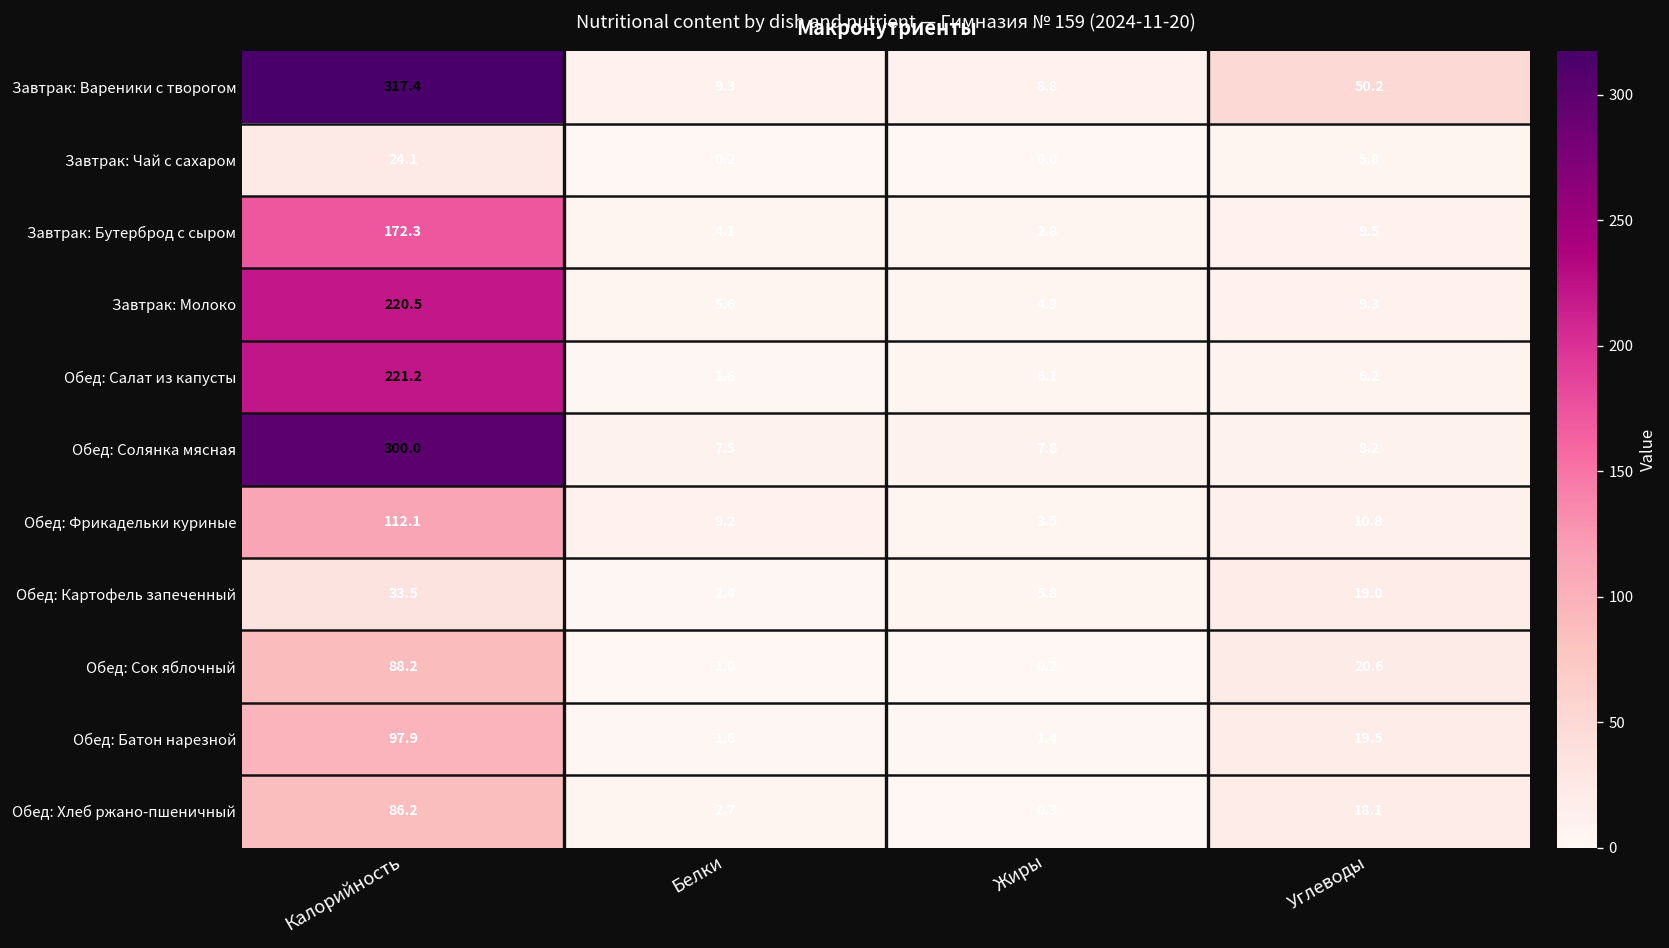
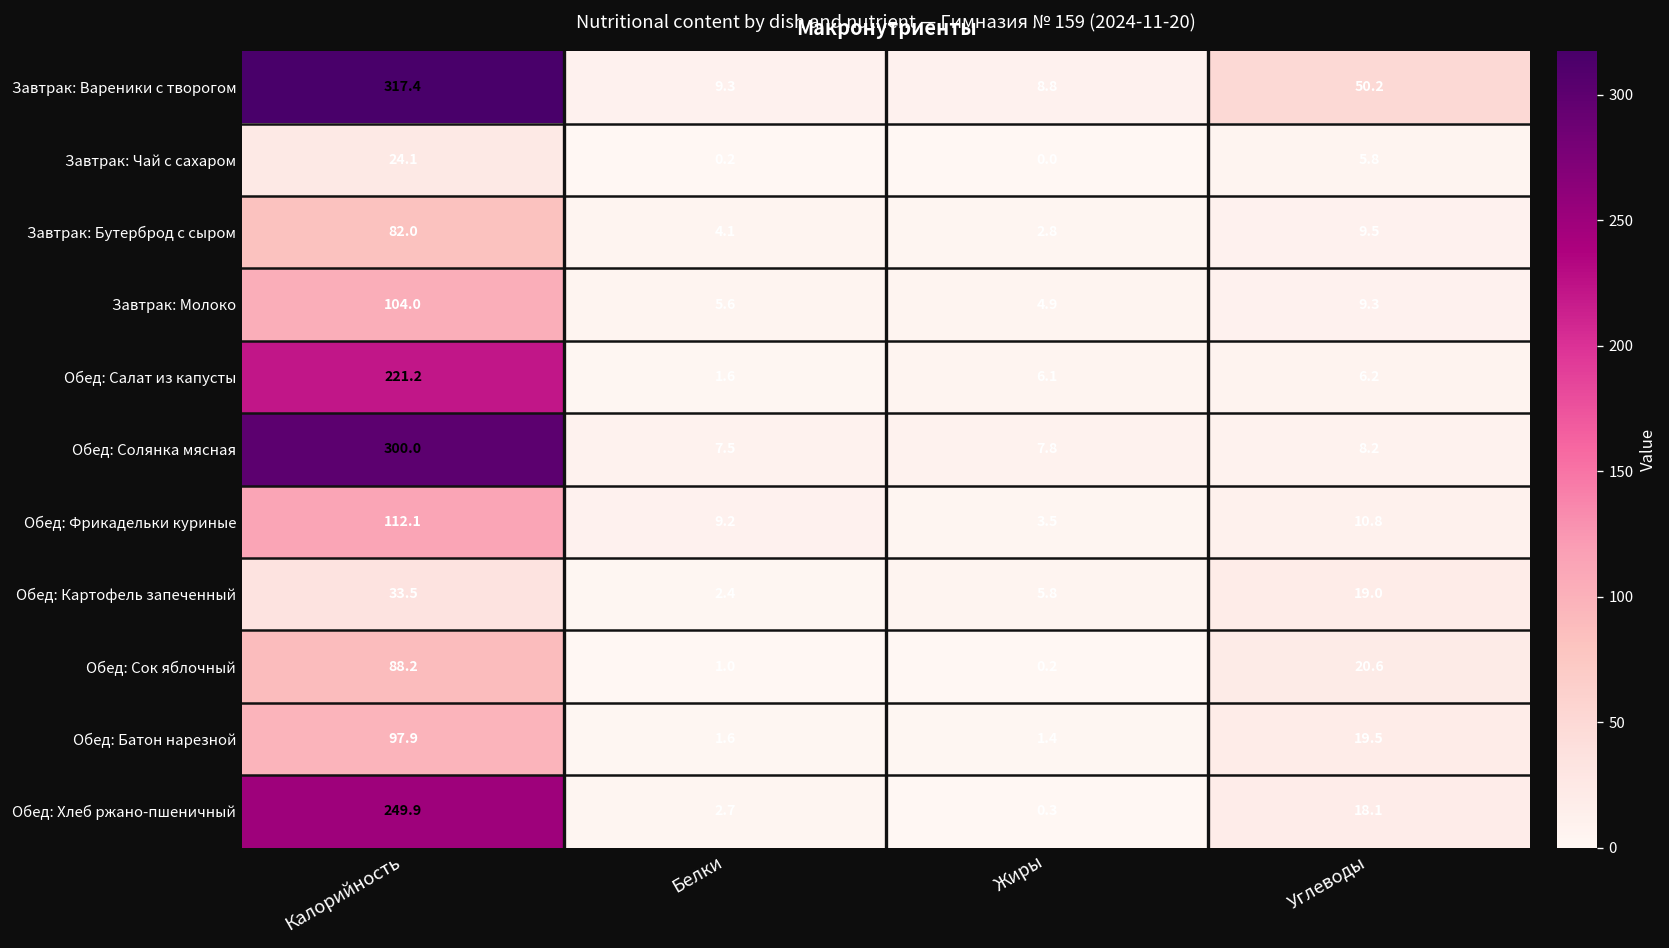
Завтрак: Бутерброд с сыром, Калорийность: 172.3 -> 82.0
Завтрак: Молоко, Калорийность: 220.5 -> 104.0
Обед: Хлеб ржано-пшеничный, Калорийность: 86.2 -> 249.9
